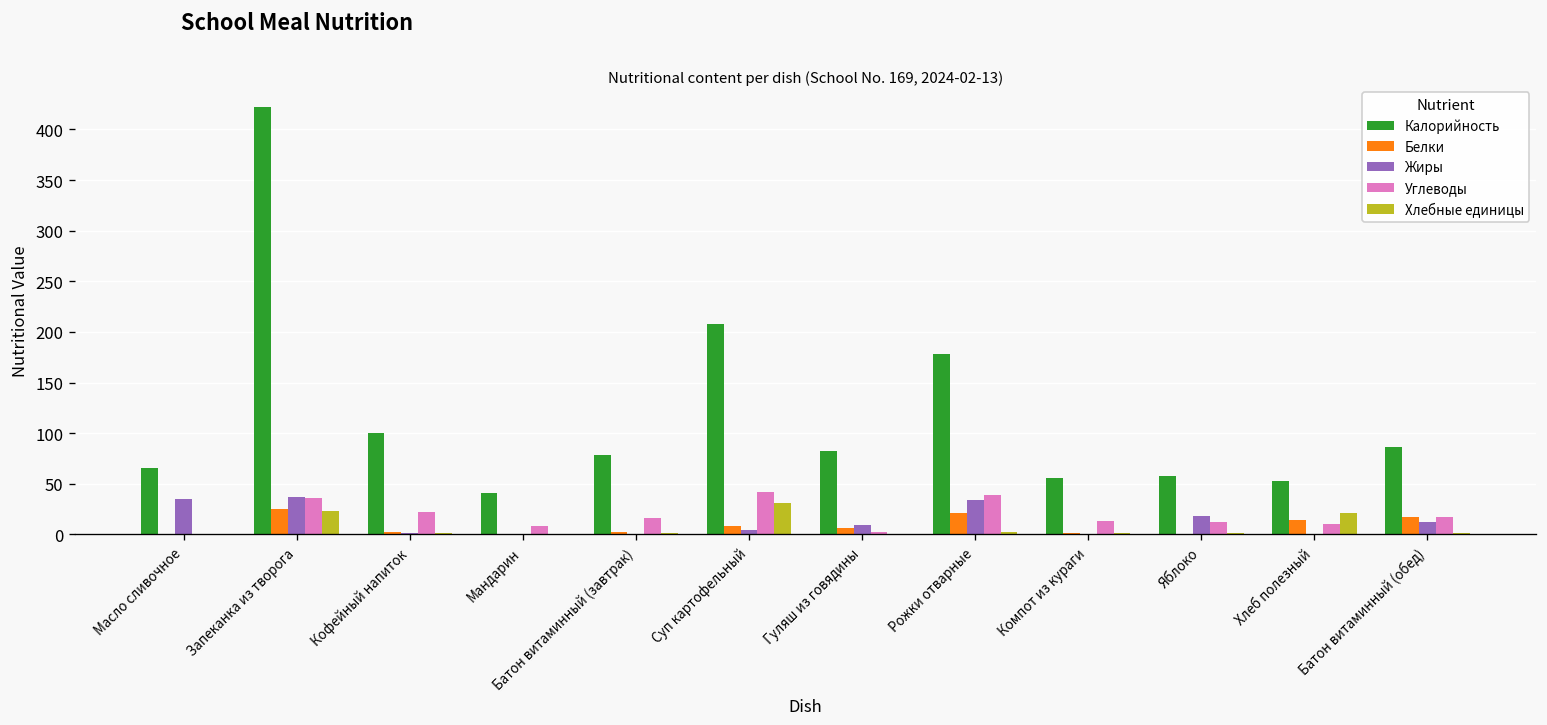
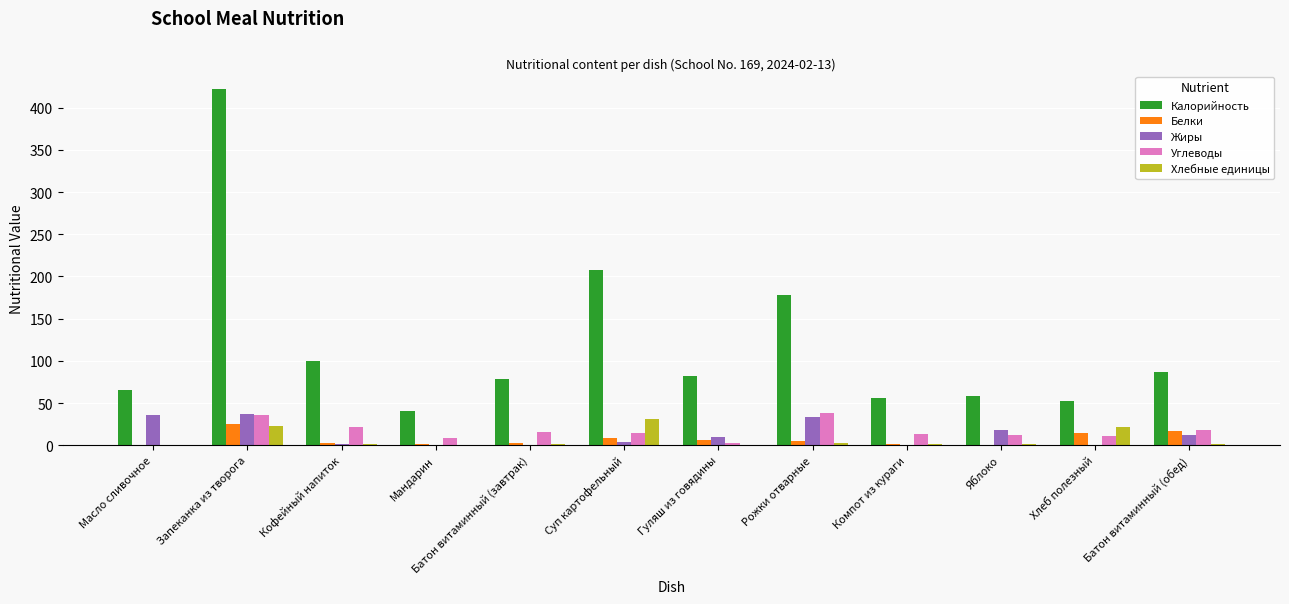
Углеводы, Суп картофельный: 40 -> 10
Белки, Рожки отварные: 20 -> 10
